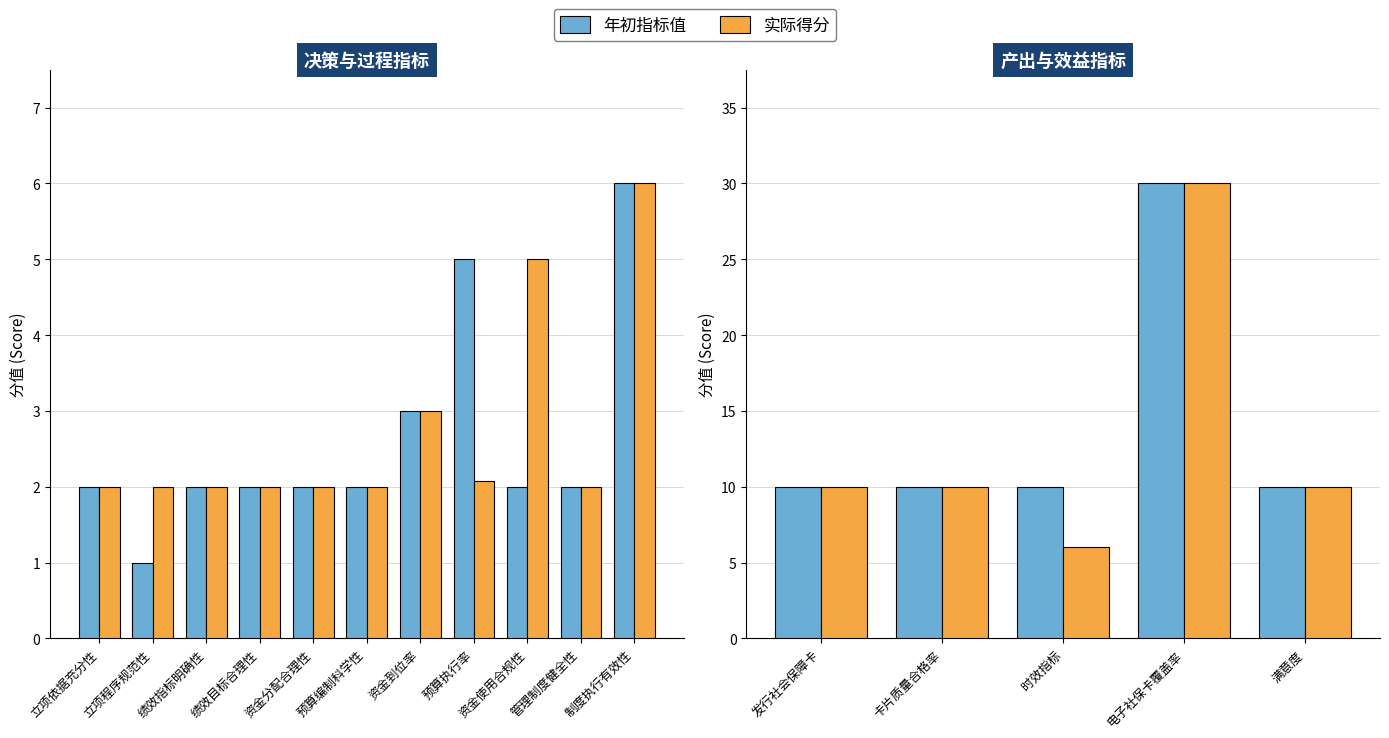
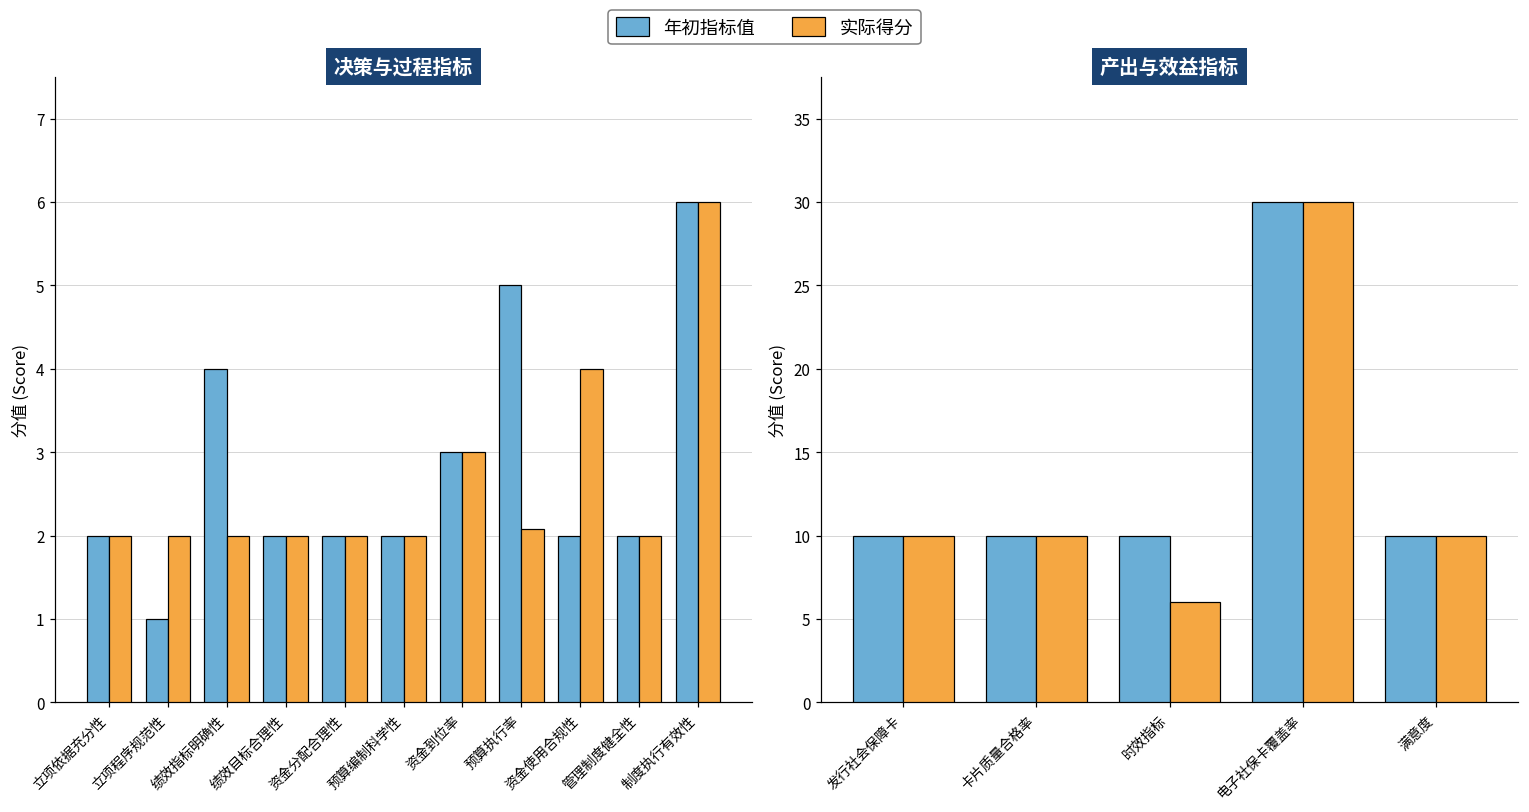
决策与过程指标, 年初指标值, 绩效指标明确性: 2 -> 4
决策与过程指标, 实际得分, 资金使用合规性: 5 -> 4
